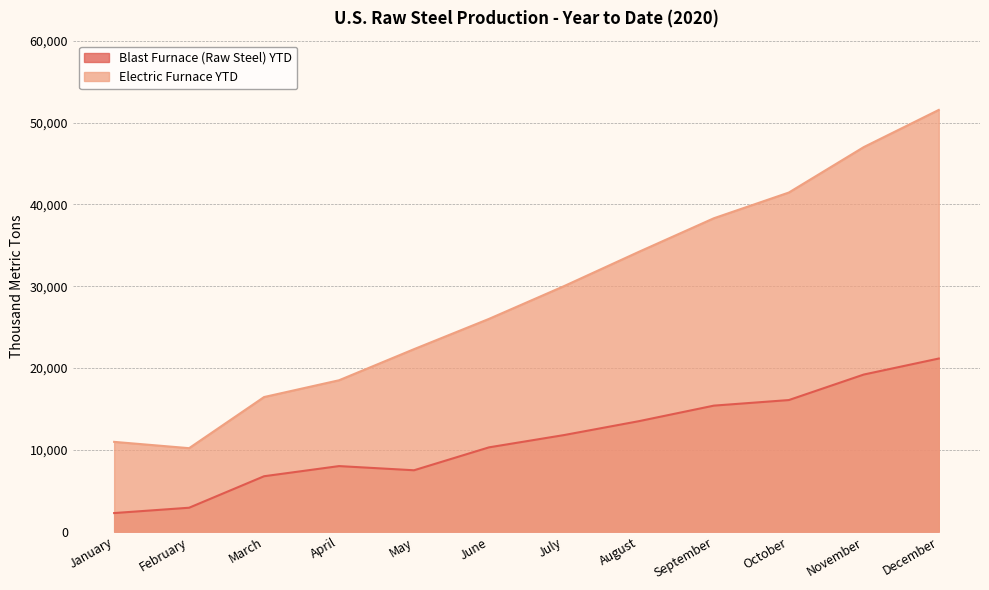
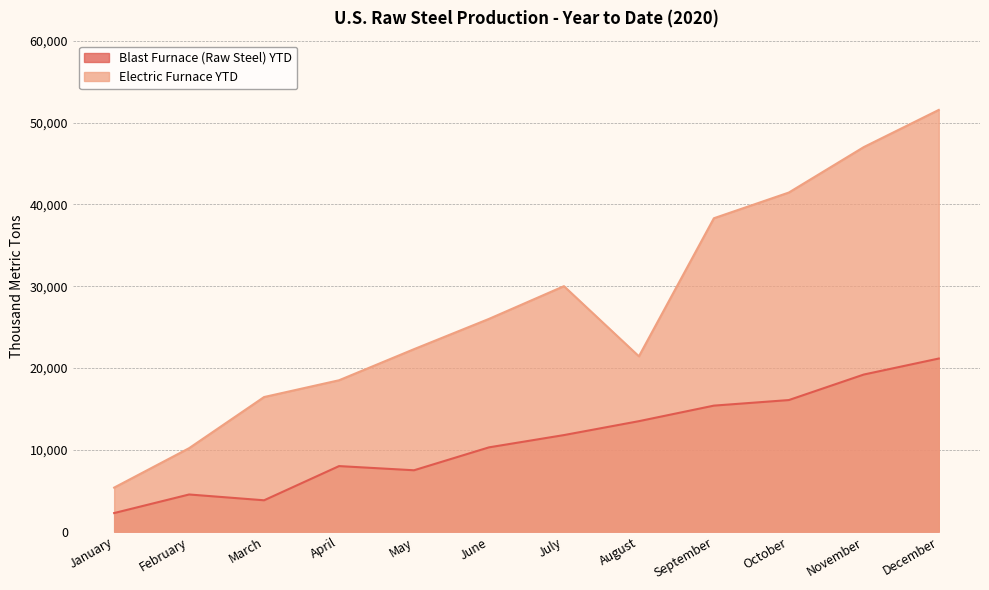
Electric Furnace YTD, January: 11,000 -> 5,000
Blast Furnace (Raw Steel) YTD, February: 3,000 -> 5,000
Blast Furnace (Raw Steel) YTD, March: 7,000 -> 4,000
Electric Furnace YTD, August: 34,000 -> 21,000
